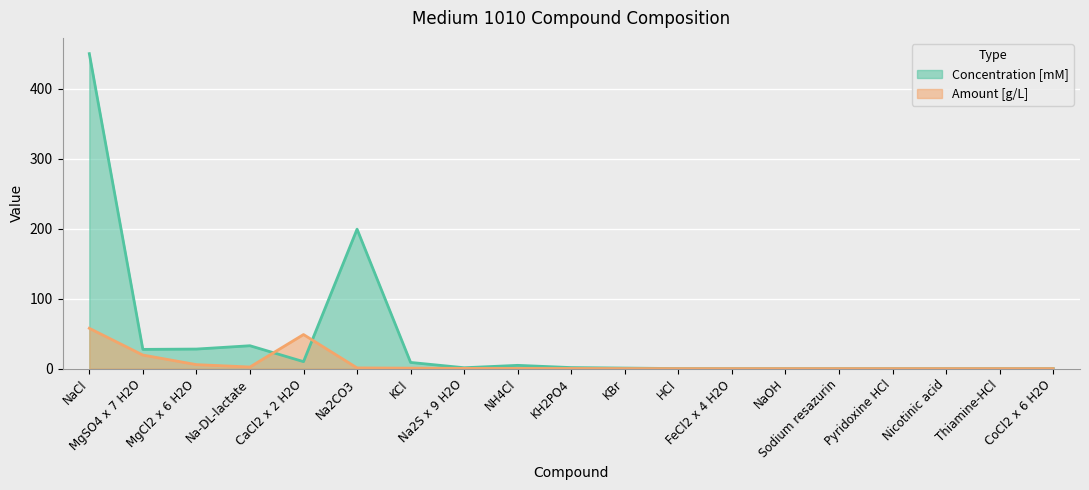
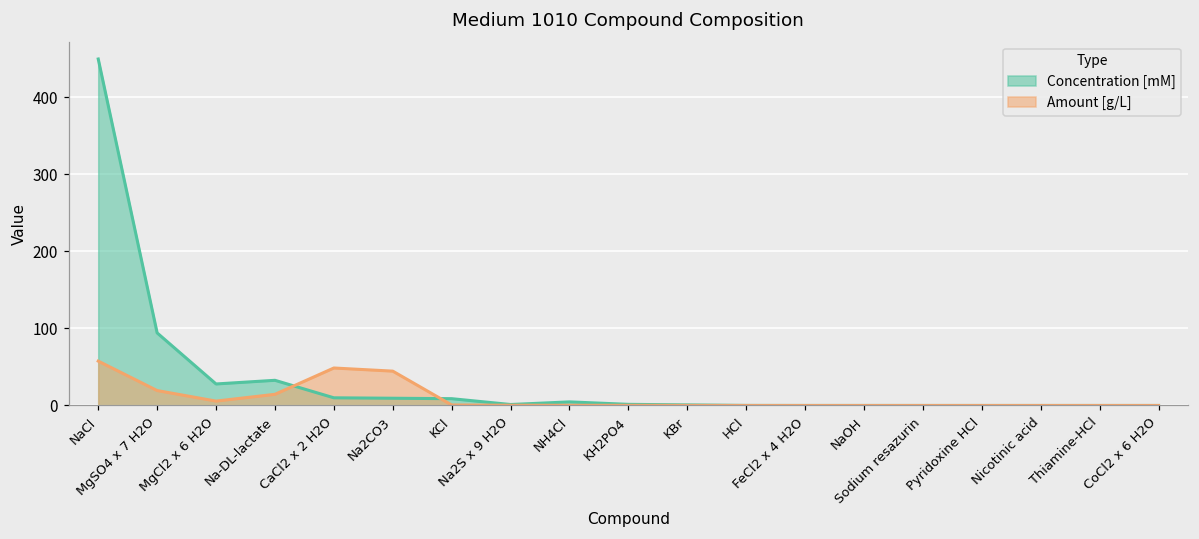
Concentration [mM], MgSO4 x 7 H2O: 30 -> 90
Amount [g/L], Na-DL-lactate: 0 -> 10
Concentration [mM], Na2CO3: 200 -> 10
Amount [g/L], Na2CO3: 0 -> 40
